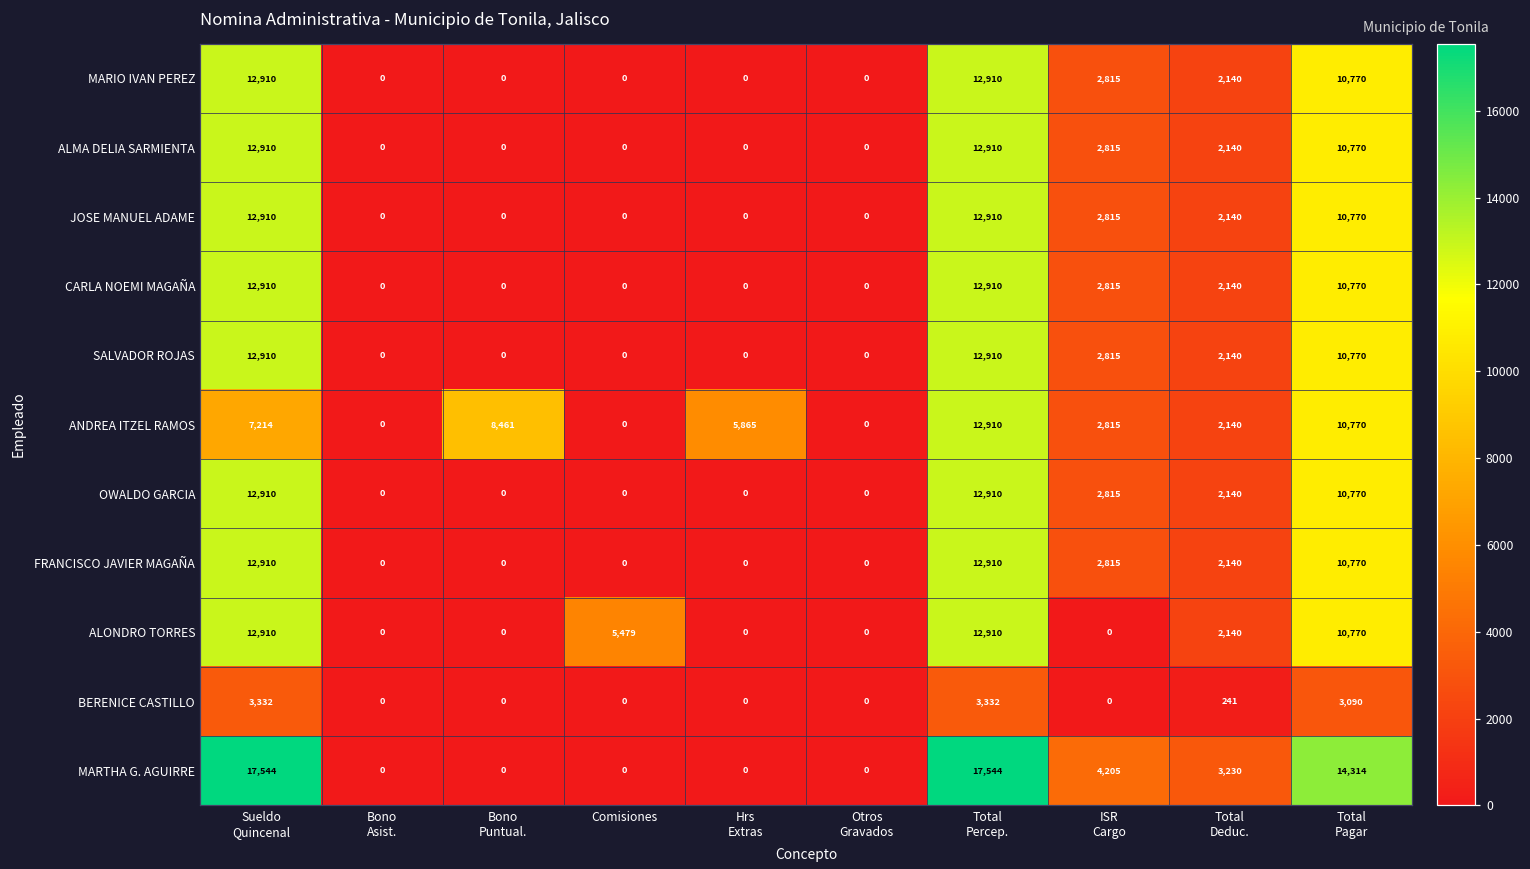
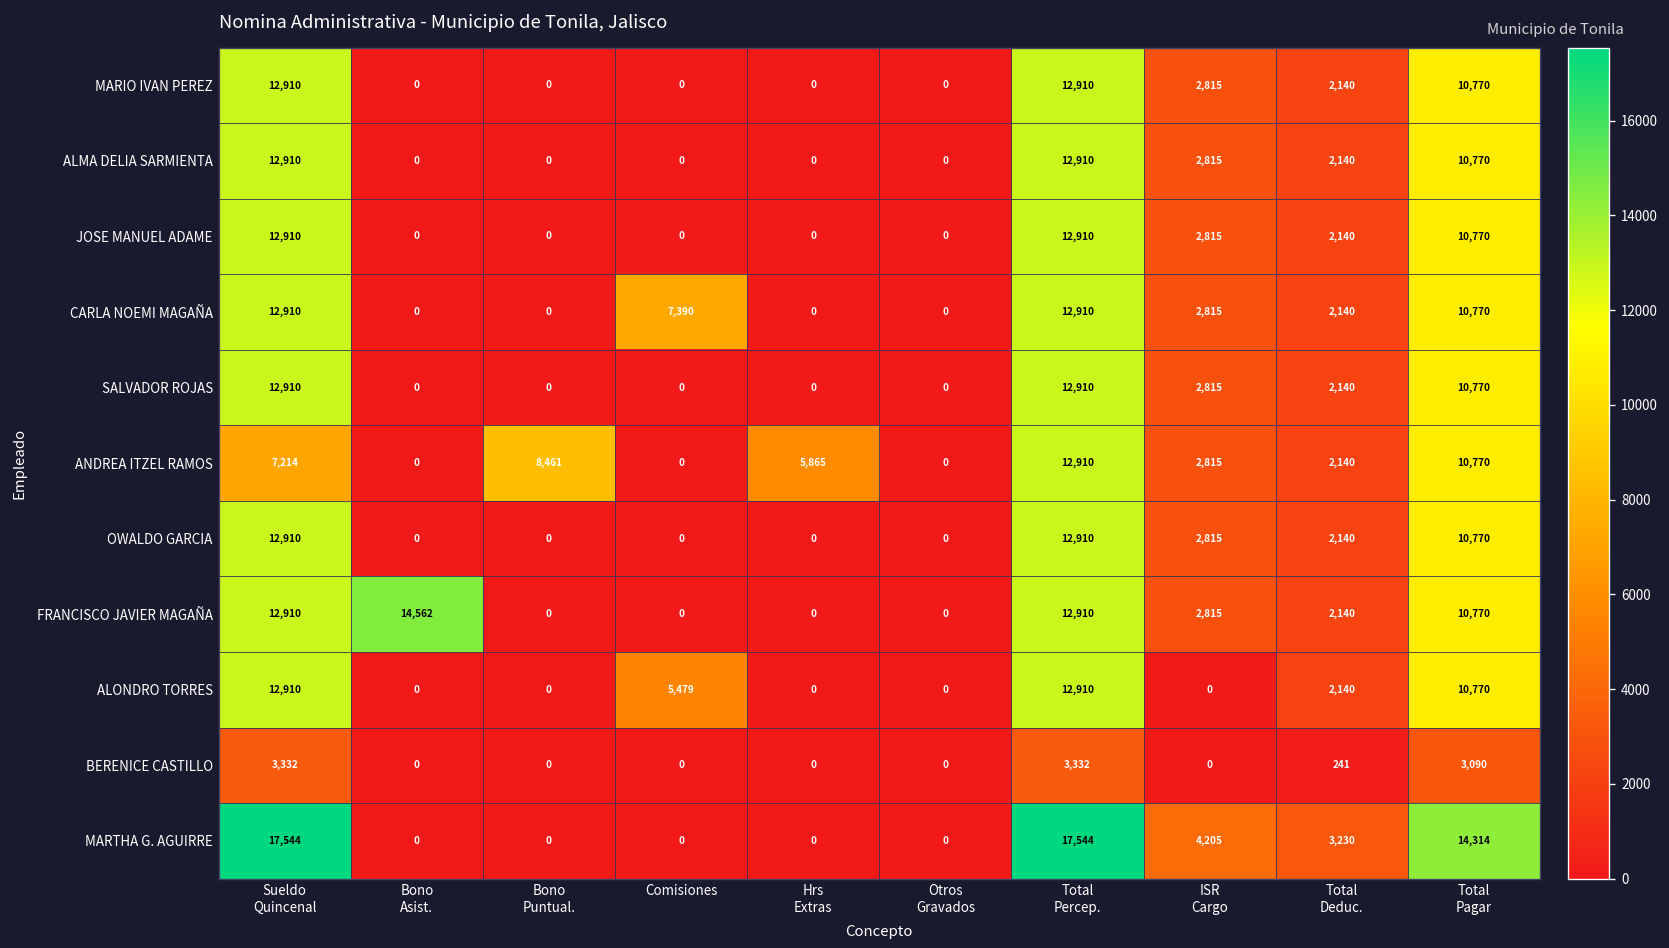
CARLA NOEMI MAGAÑA, Comisiones: 0 -> 7,390
FRANCISCO JAVIER MAGAÑA, Bono Asist.: 0 -> 14,562
